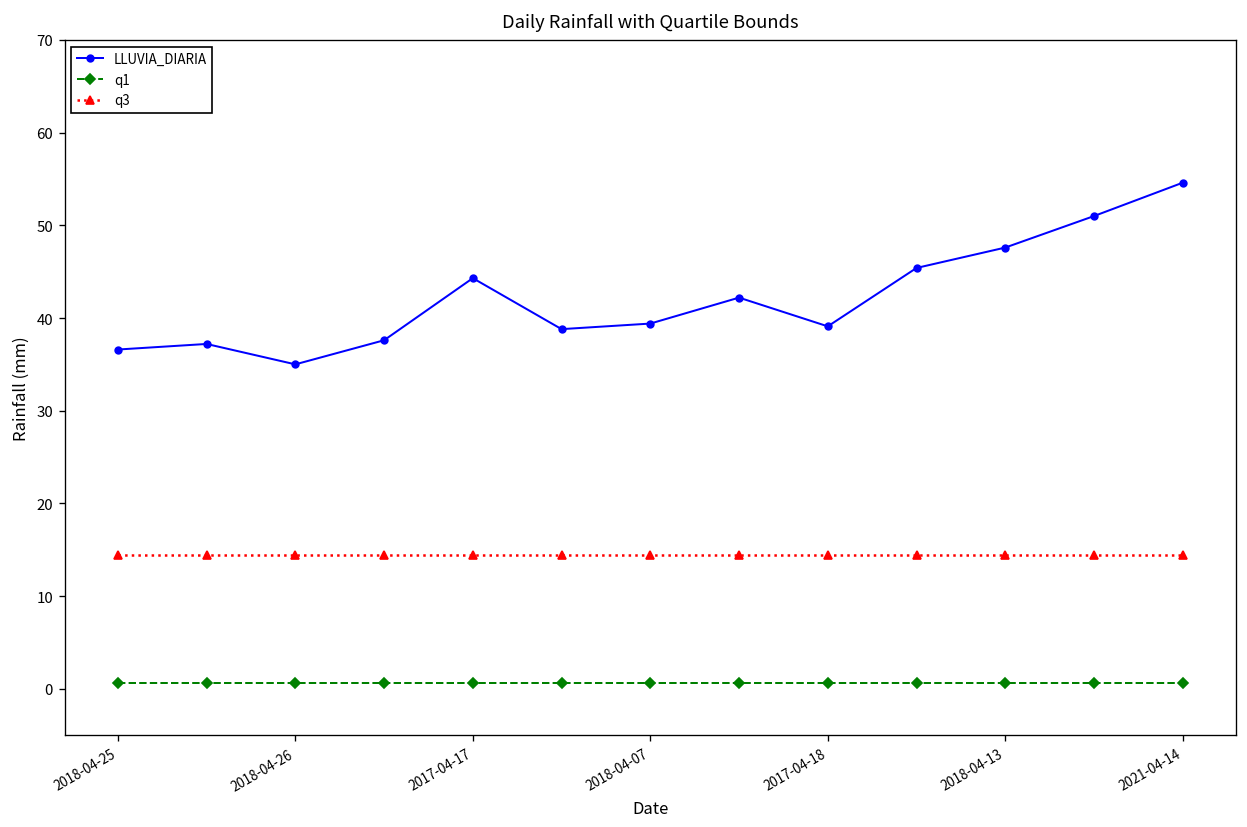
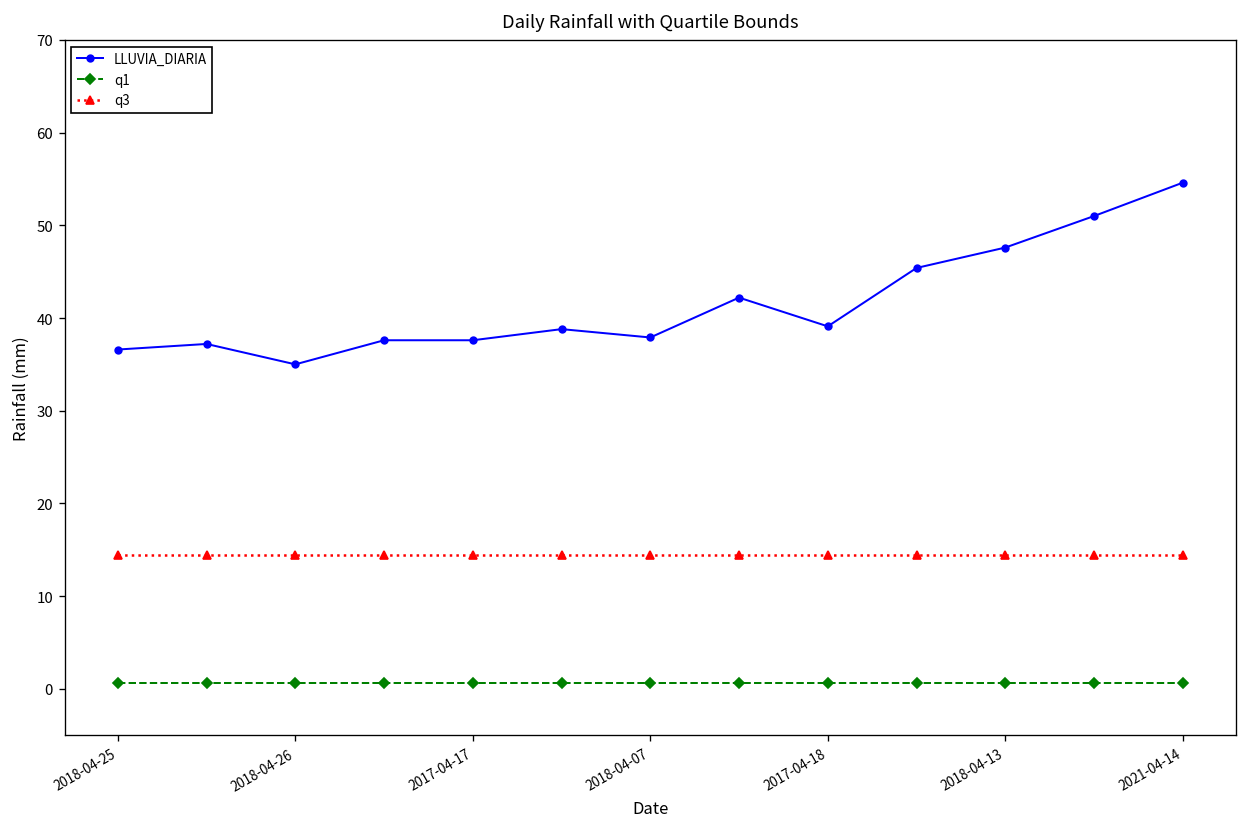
LLUVIA_DIARIA, 2017-04-17: 44 -> 38
LLUVIA_DIARIA, 2018-04-07: 39 -> 38
